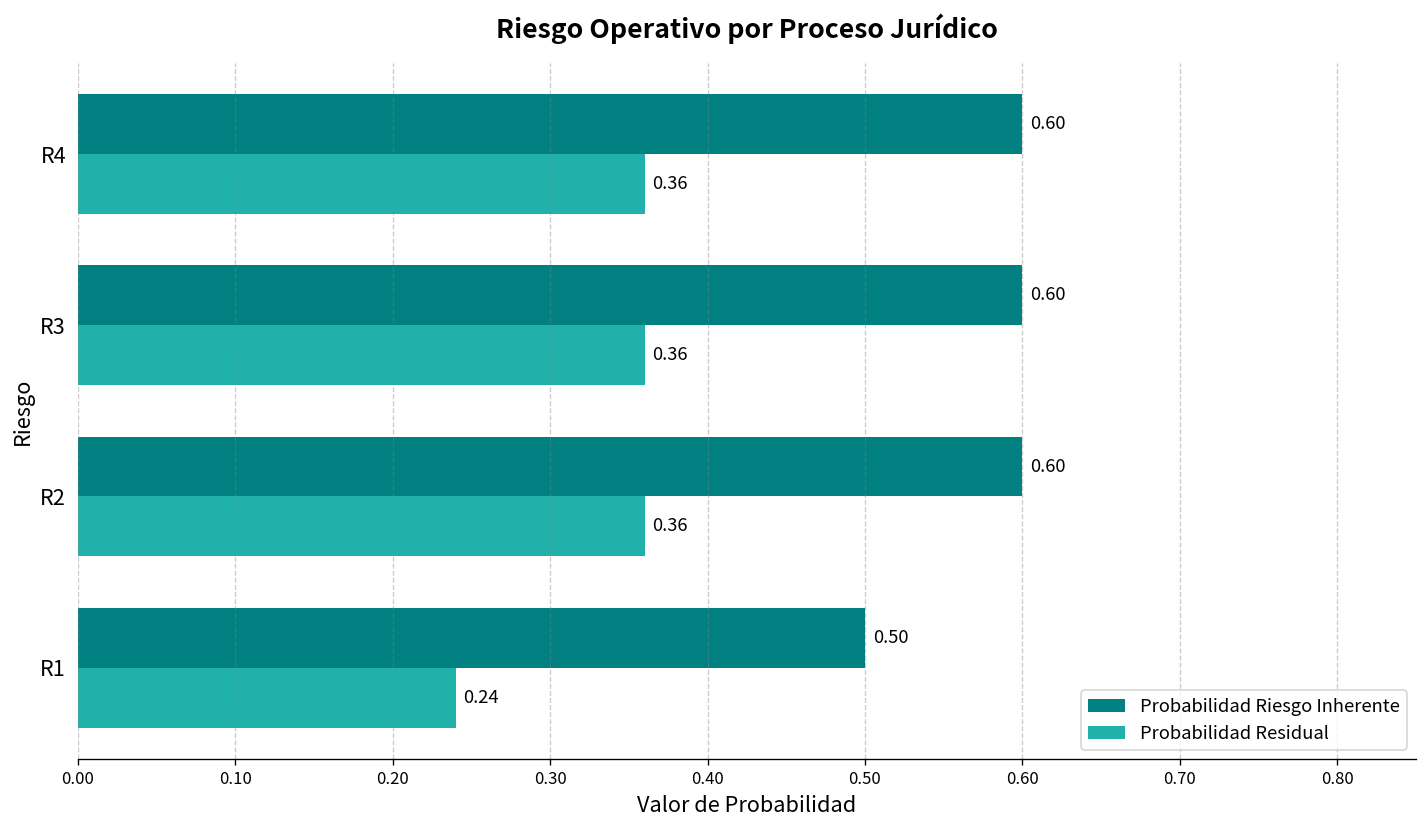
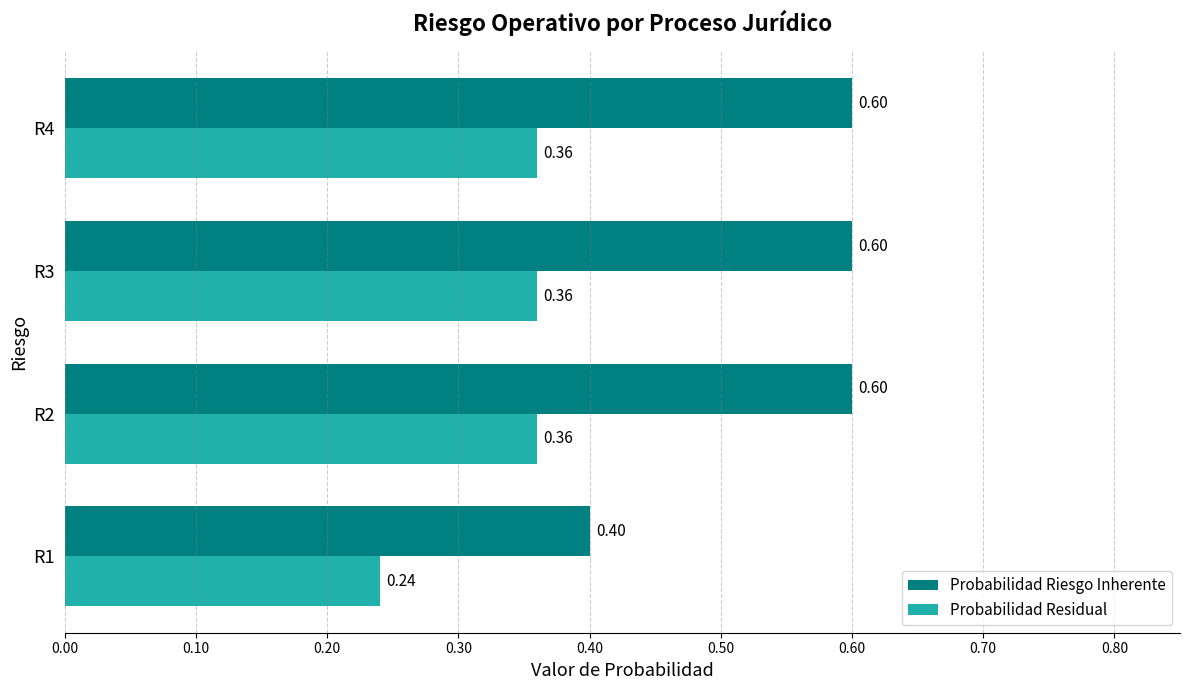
Probabilidad Riesgo Inherente, R1: 0.50 -> 0.40
